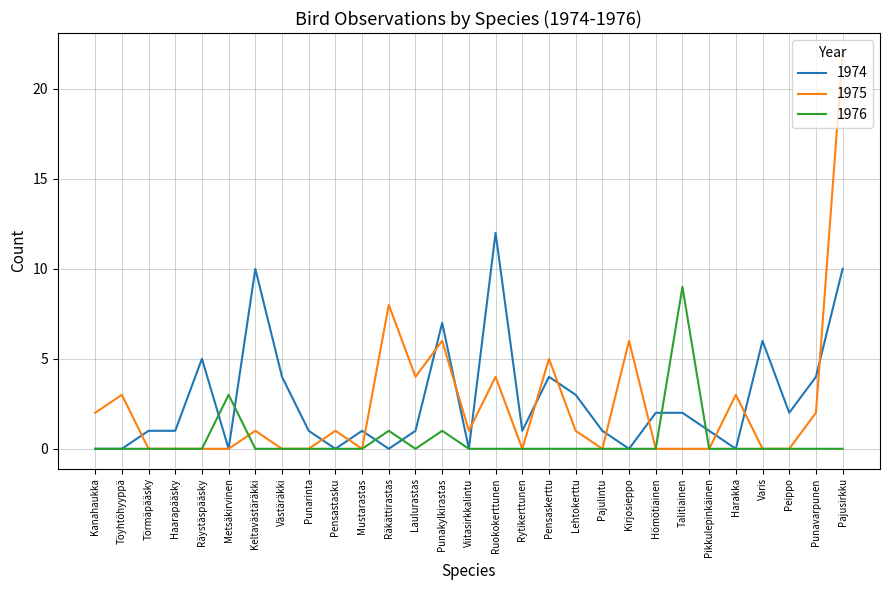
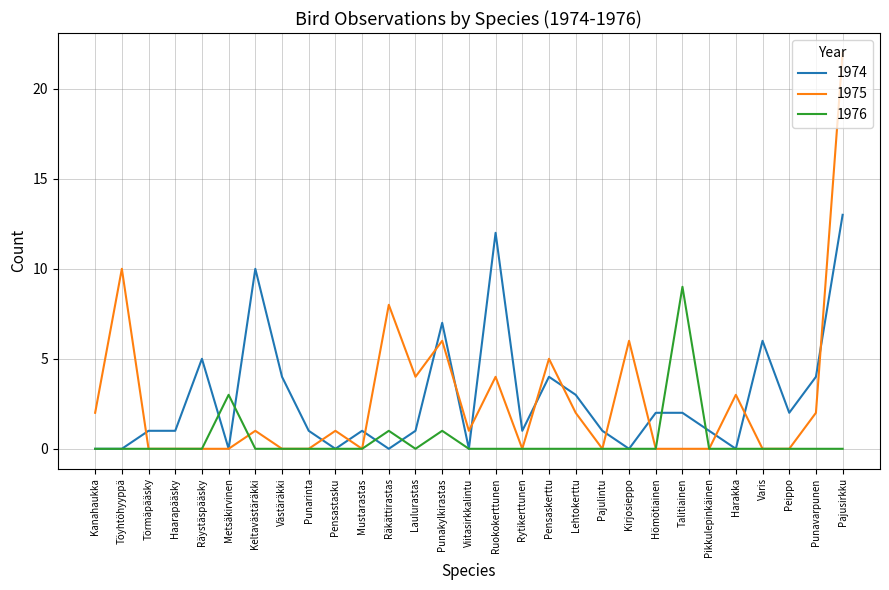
1975, Töyhtöhyyppä: 3 -> 10
1975, Lehtokerttu: 1 -> 2
1974, Pajusirkku: 10 -> 13
